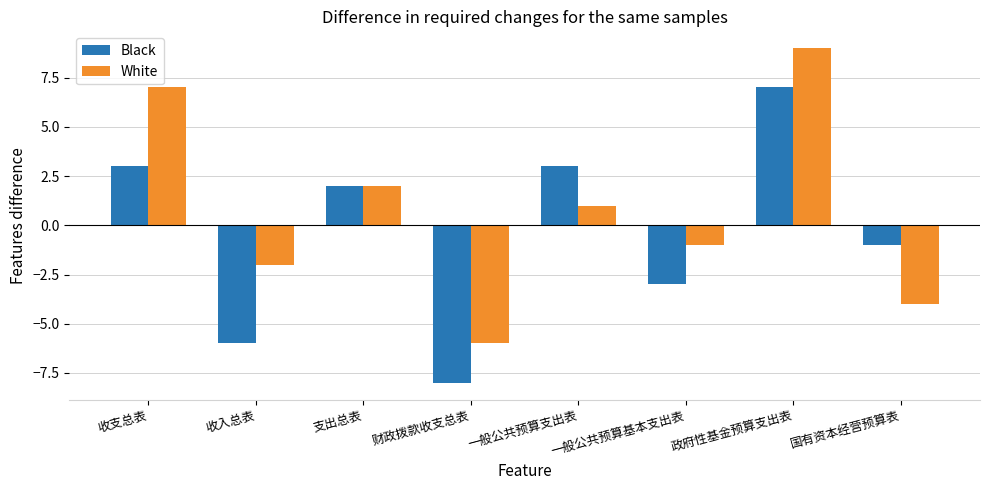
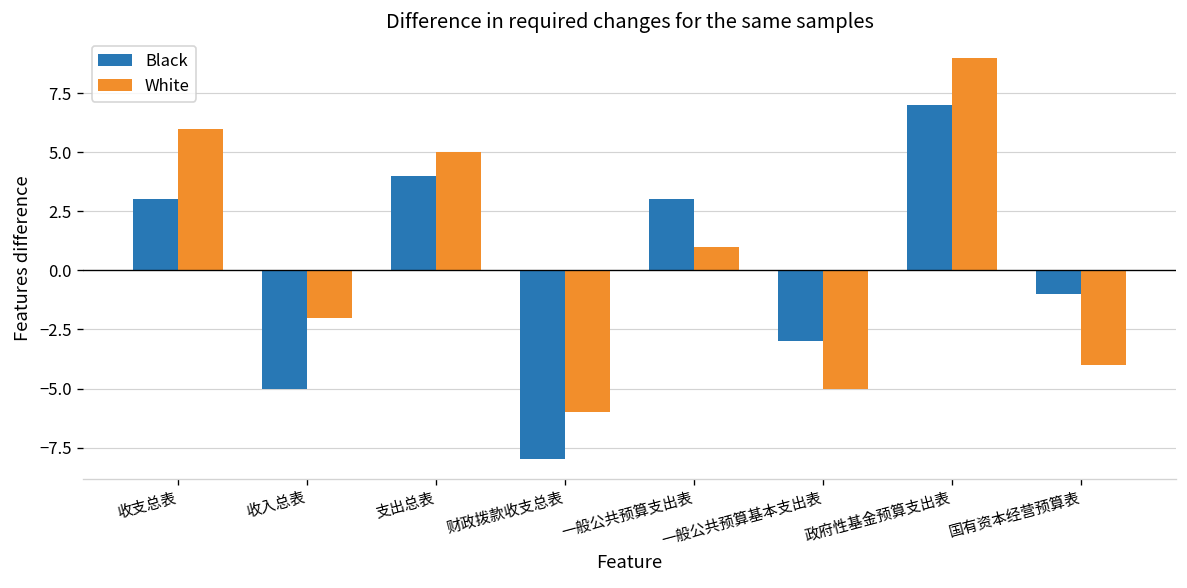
White, 收支总表: 7 -> 6
Black, 收入总表: -6 -> -5
Black, 支出总表: 2 -> 4
White, 支出总表: 2 -> 5
White, 一般公共预算基本支出表: -1 -> -5
